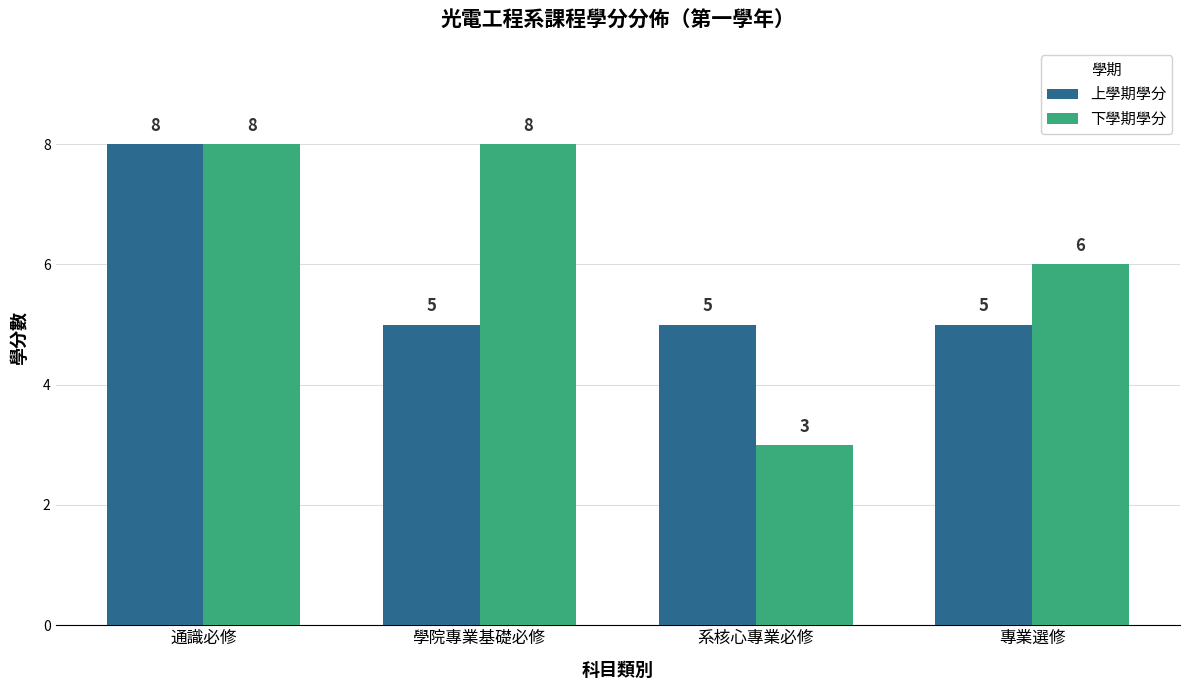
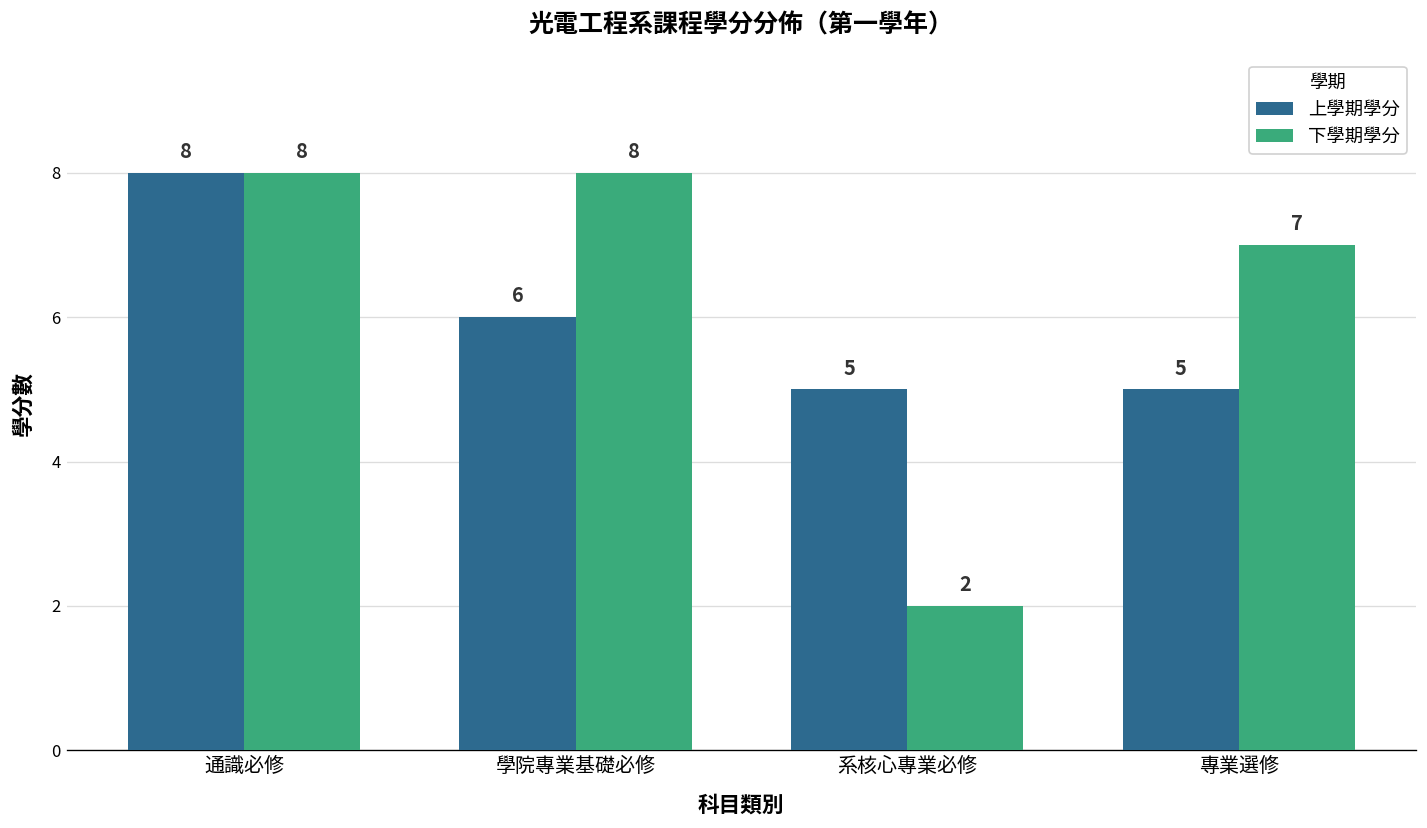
上學期學分, 學院專業基礎必修: 5 -> 6
下學期學分, 系核心專業必修: 3 -> 2
下學期學分, 專業選修: 6 -> 7
